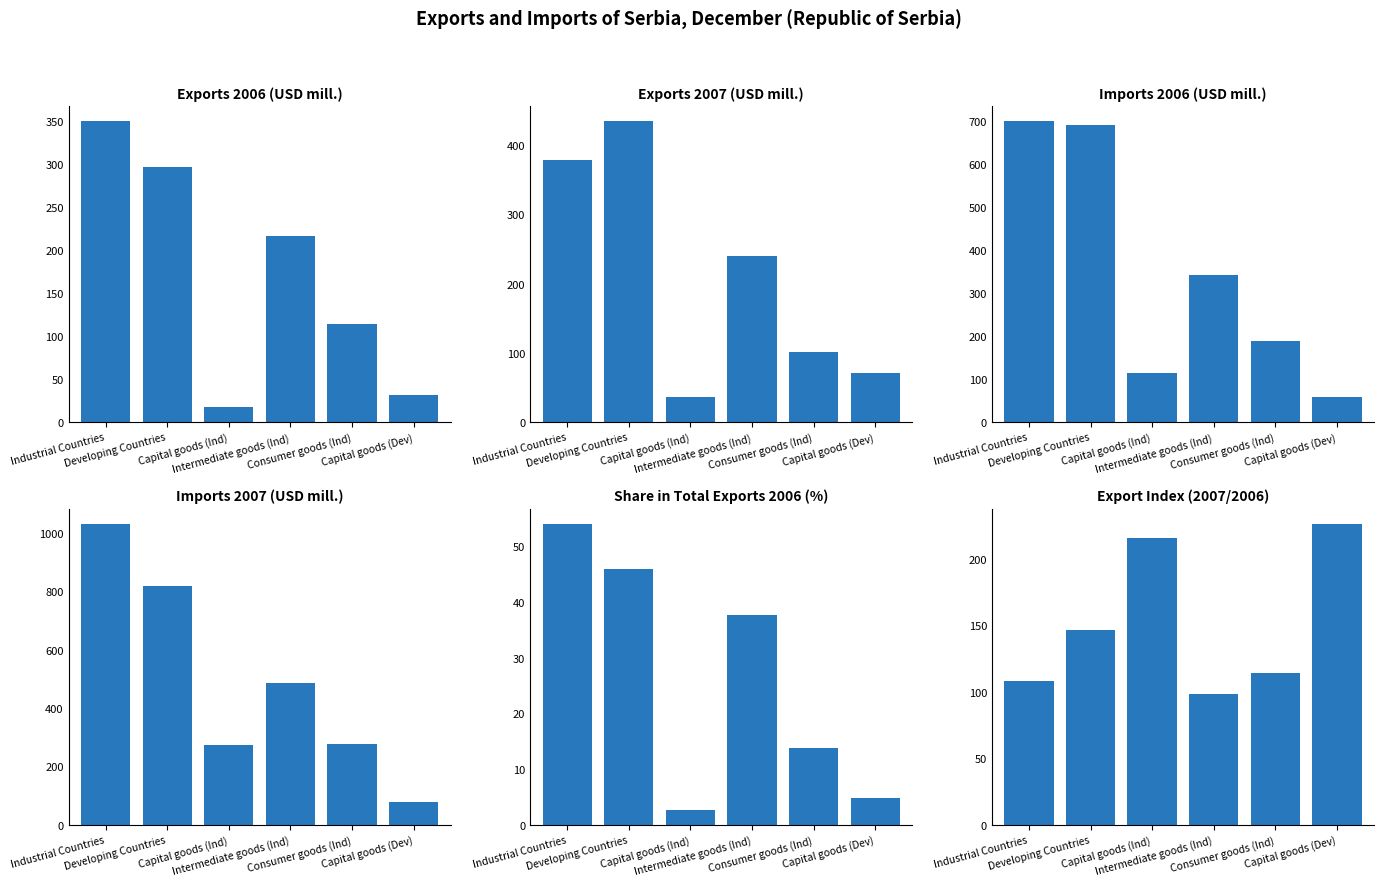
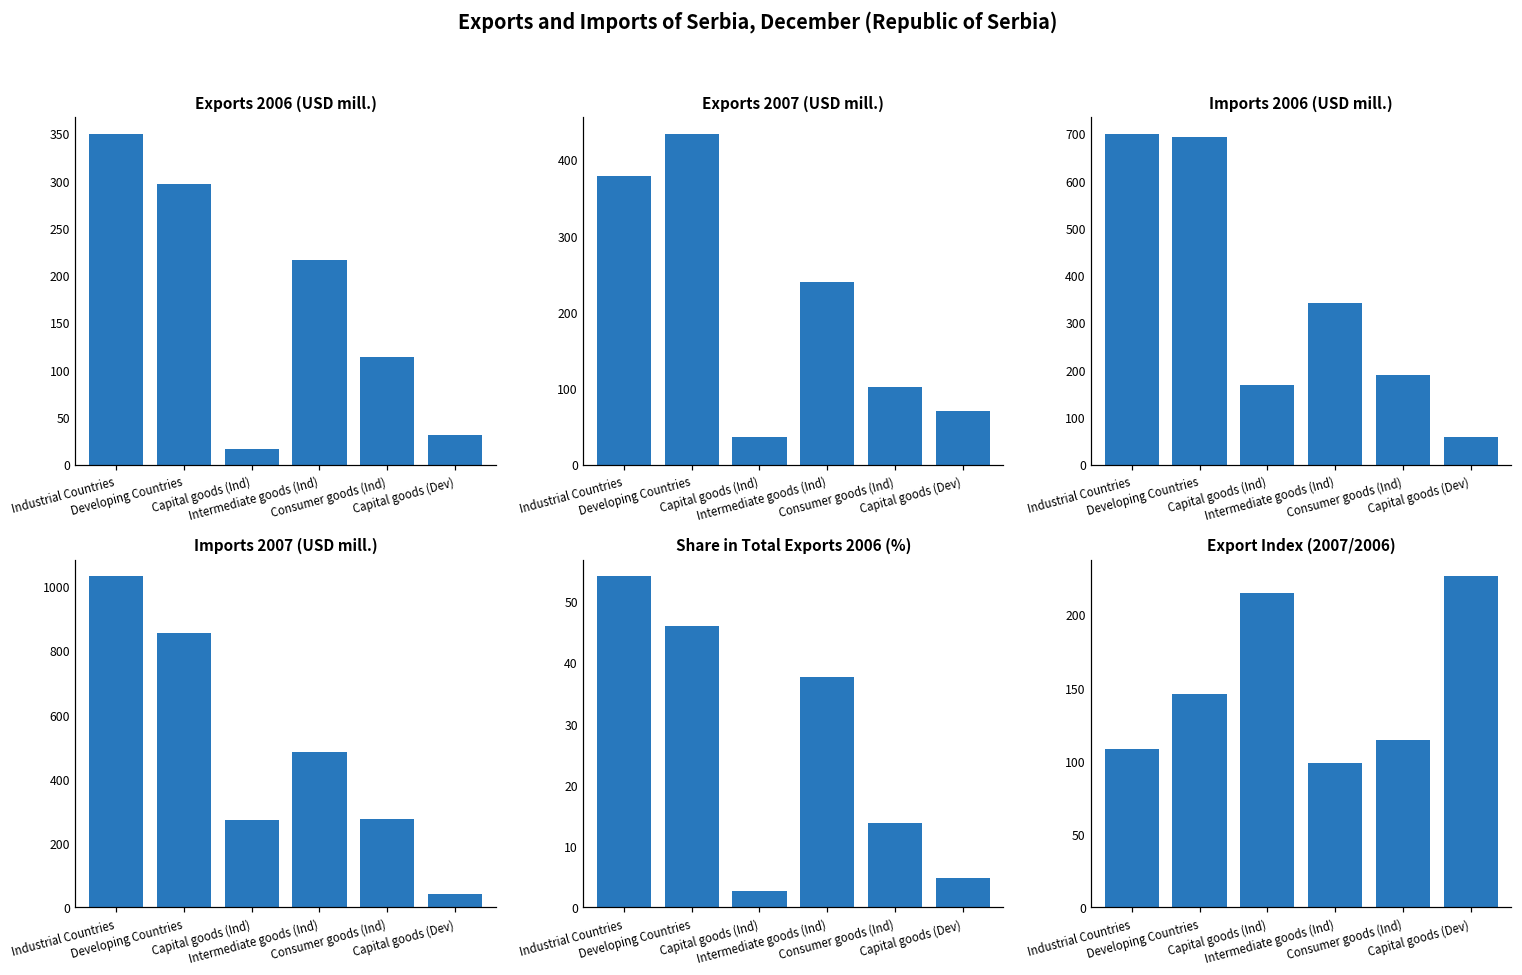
Imports 2006 (USD mill.), Capital goods (Ind): 110 -> 170
Imports 2007 (USD mill.), Developing Countries: 820 -> 850
Imports 2007 (USD mill.), Capital goods (Dev): 80 -> 40
